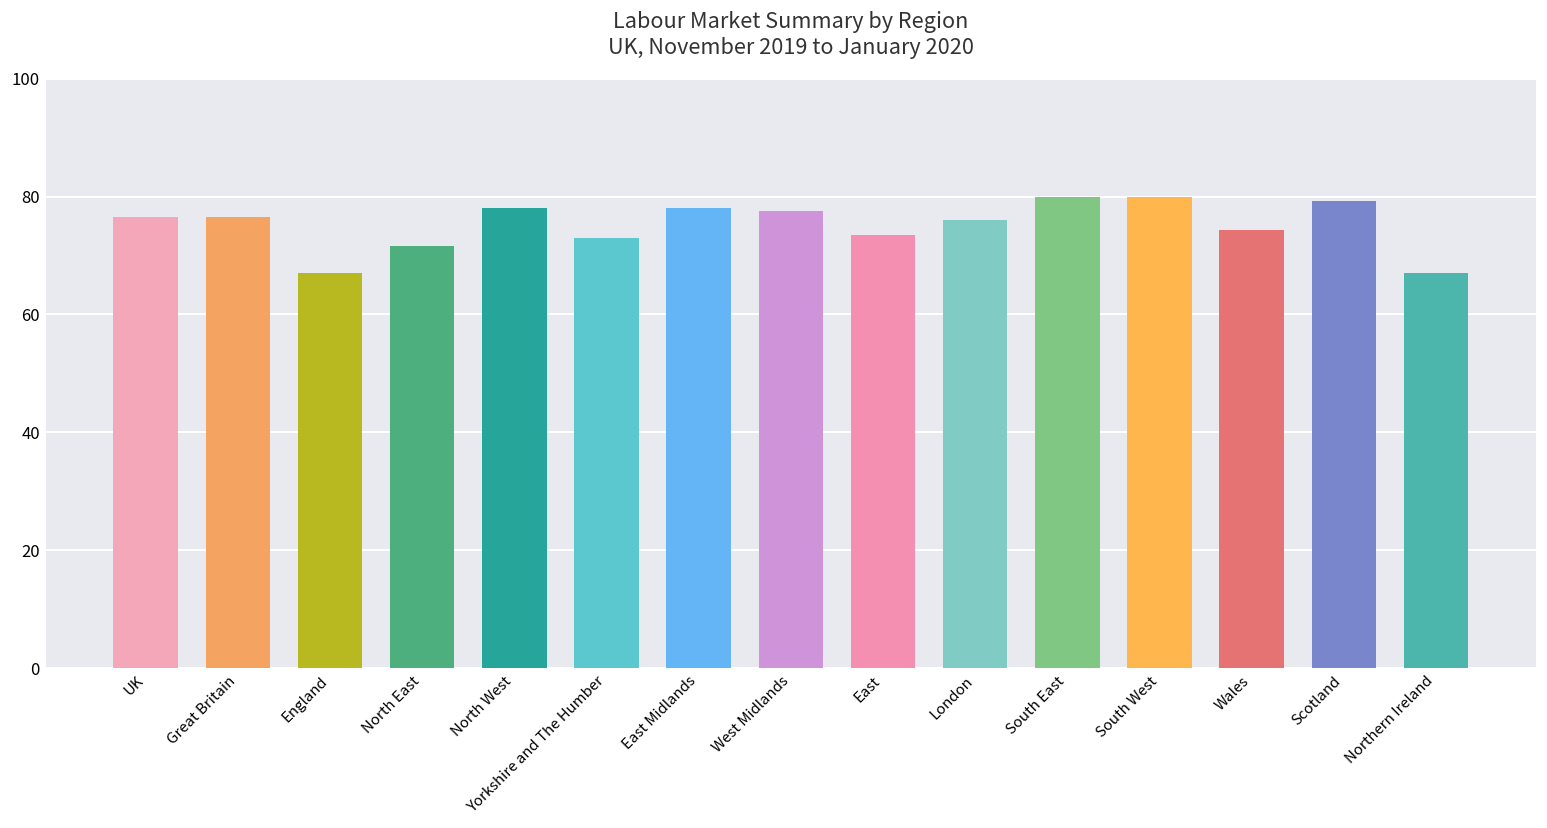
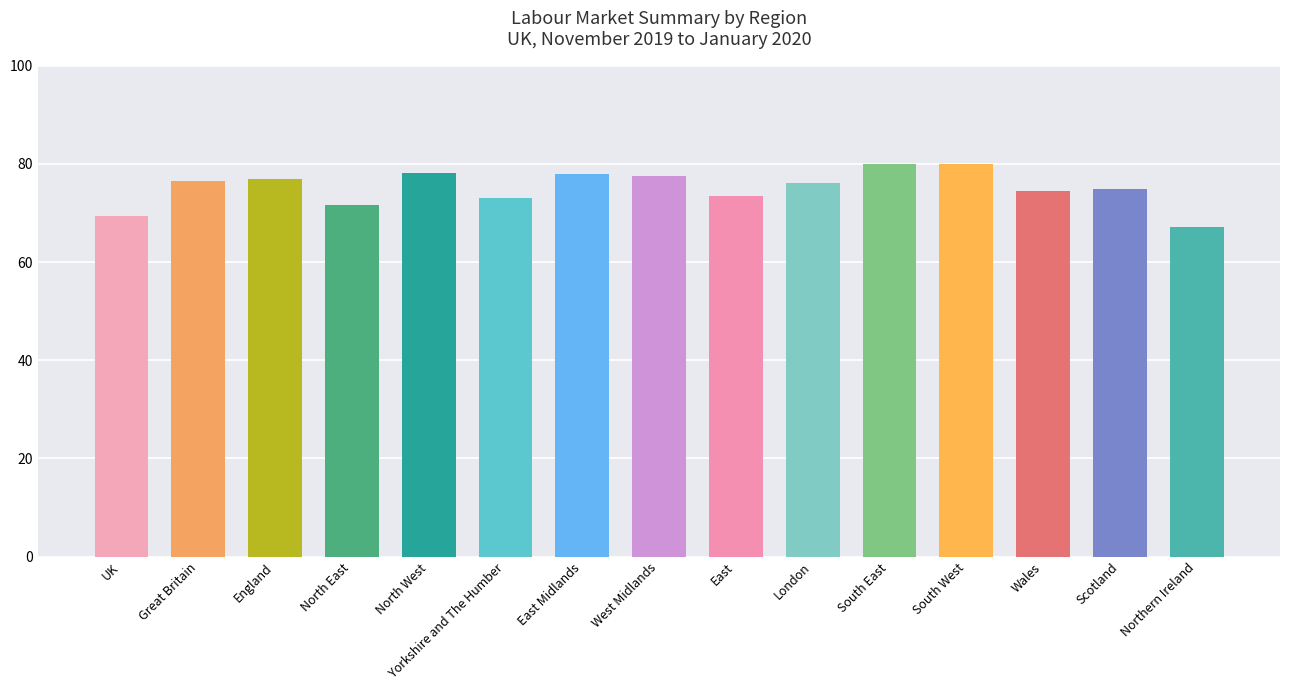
UK: 77 -> 69
England: 67 -> 77
Scotland: 79 -> 75
